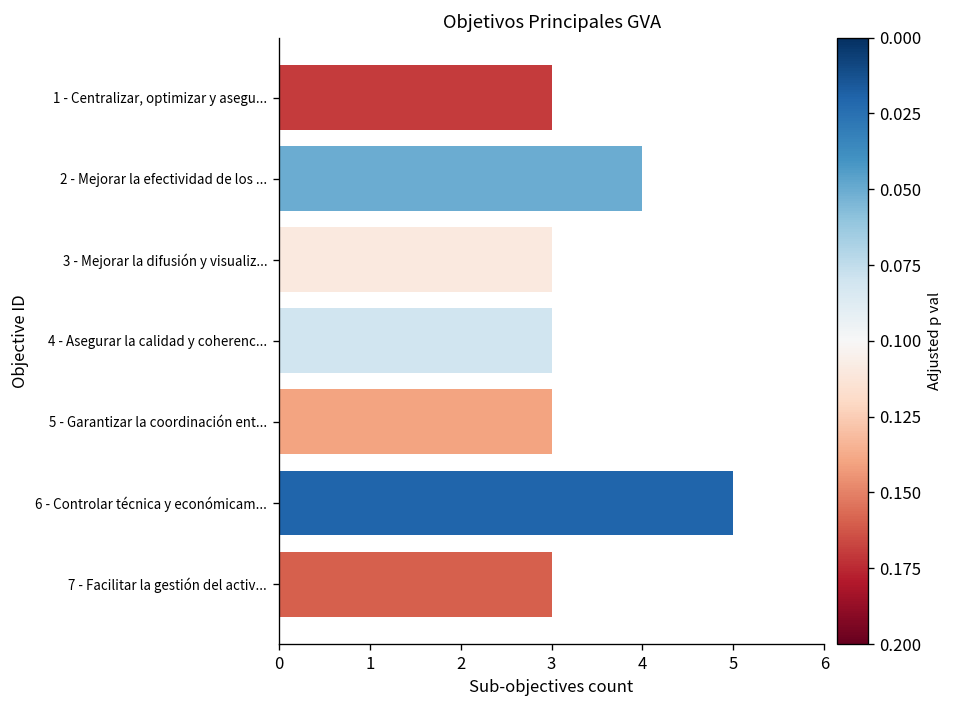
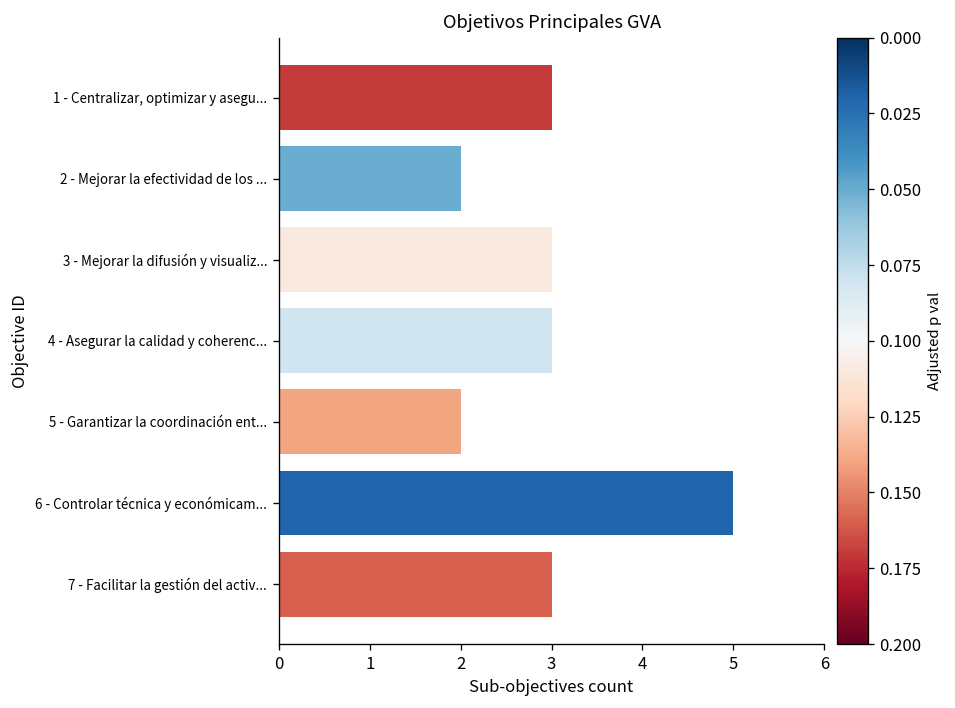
2 - Mejorar la efectividad de los ...: 4 -> 2
5 - Garantizar la coordinación ent...: 3 -> 2
